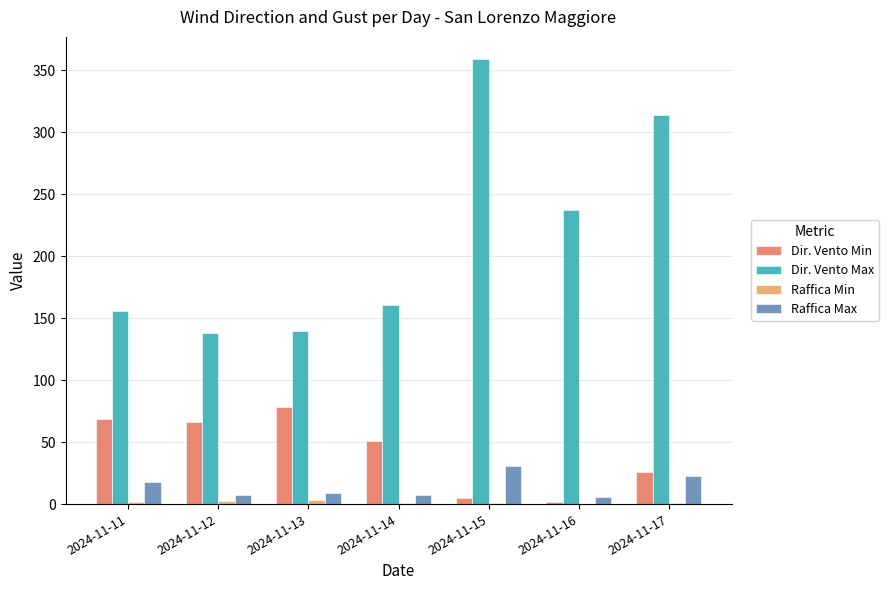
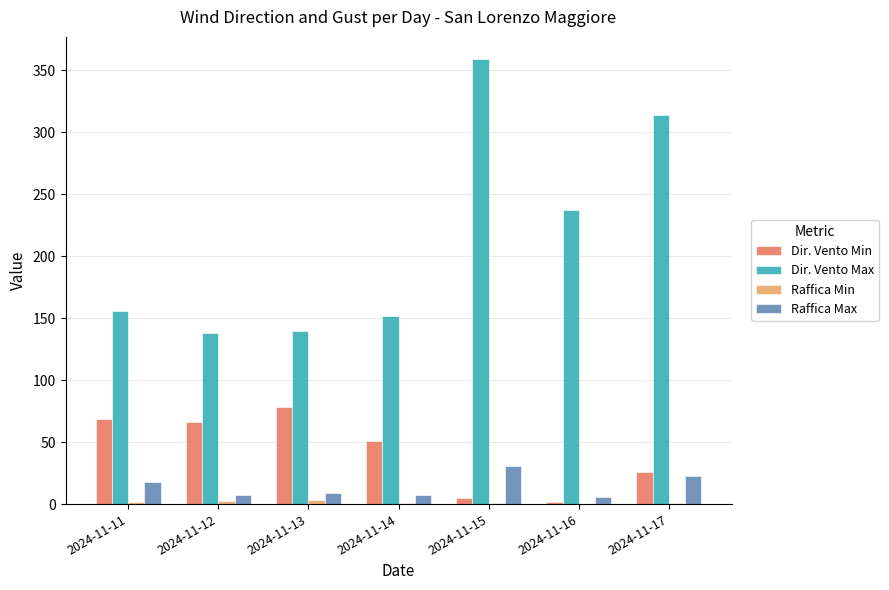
Dir. Vento Max, 2024-11-14: 161 -> 152
